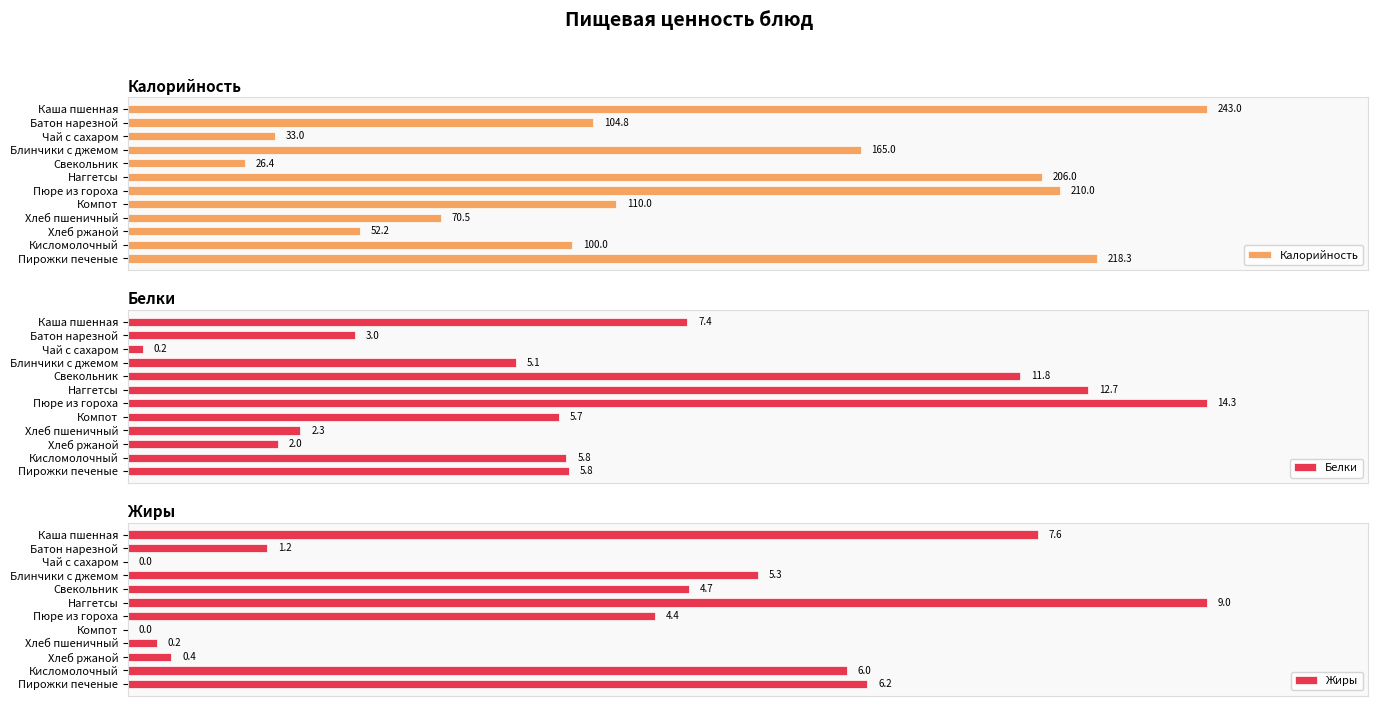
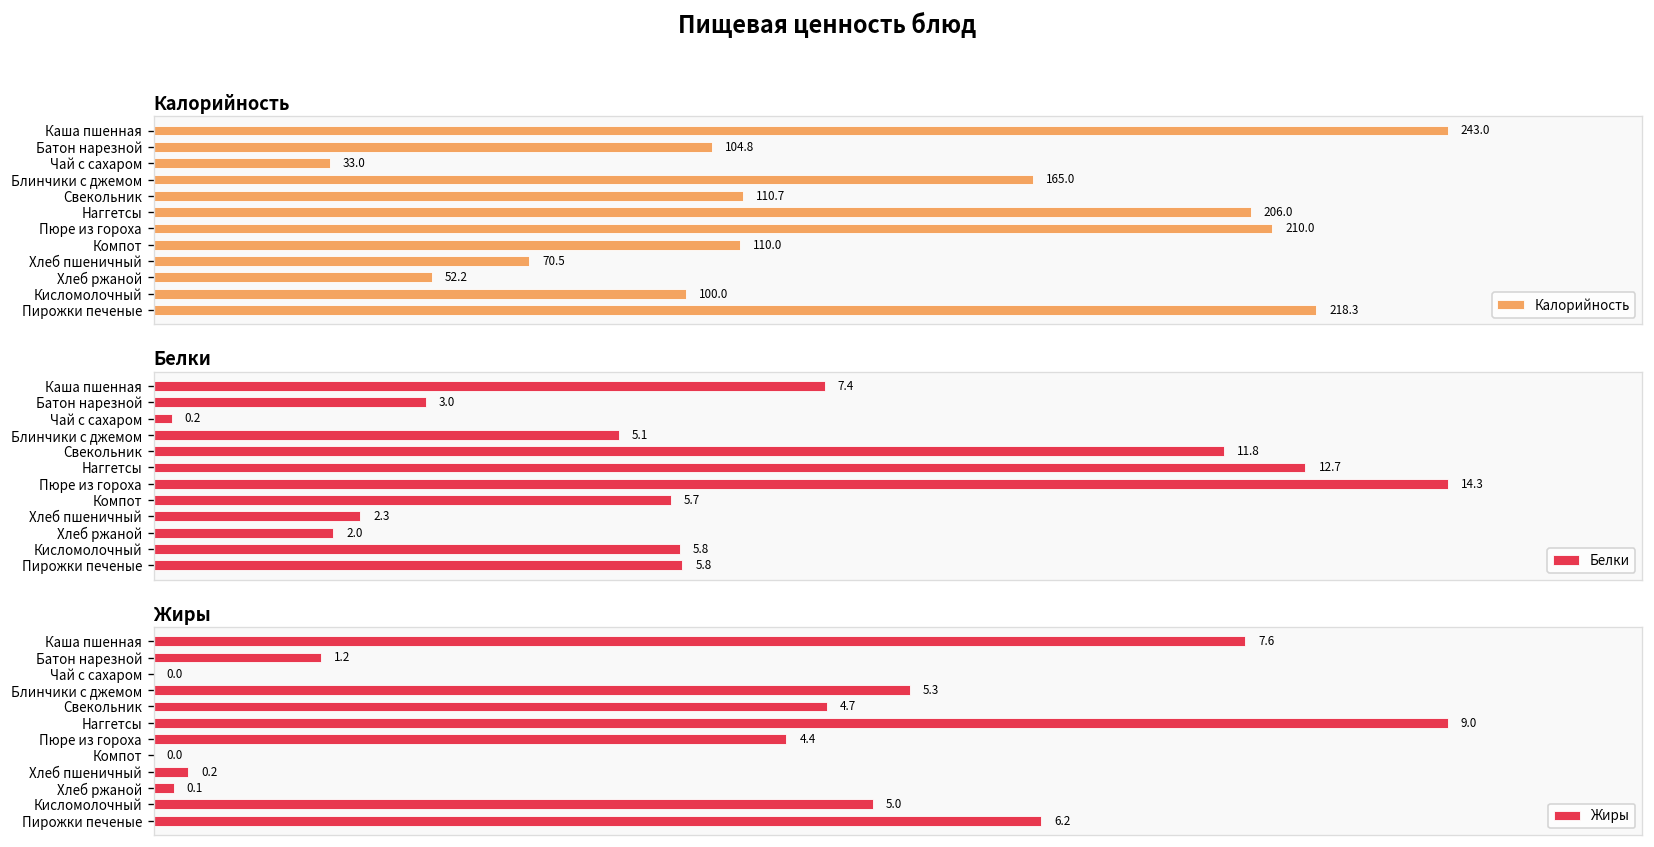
Калорийность, Свекольник: 26.4 -> 110.7
Жиры, Хлеб ржаной: 0.4 -> 0.1
Жиры, Кисломолочный: 6.0 -> 5.0
